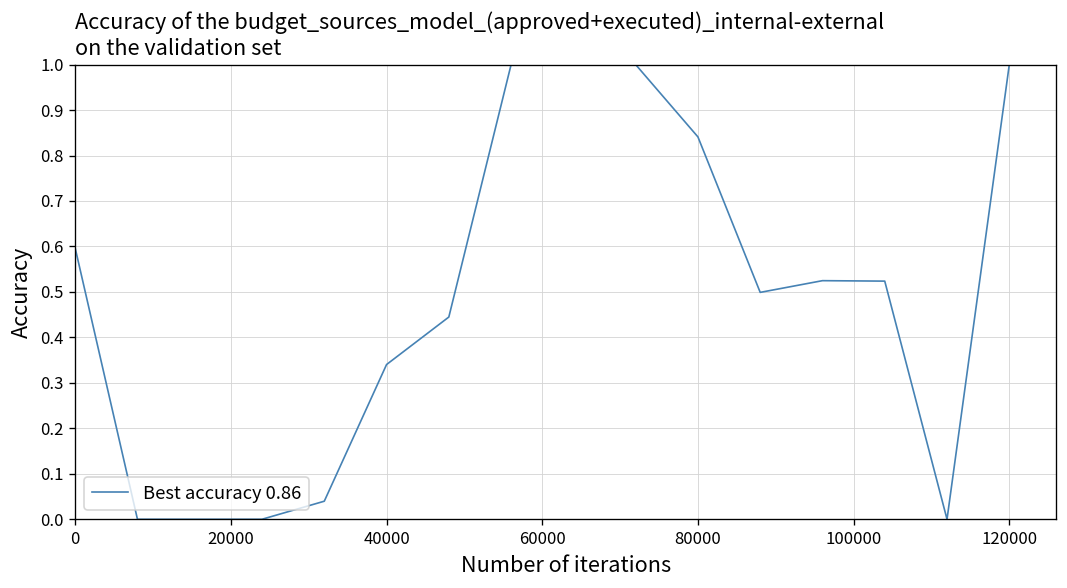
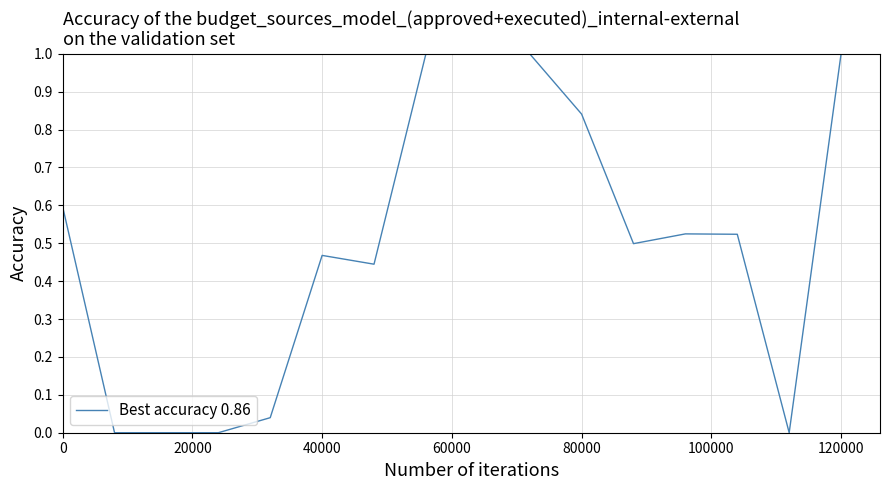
40000: 0.34 -> 0.47
